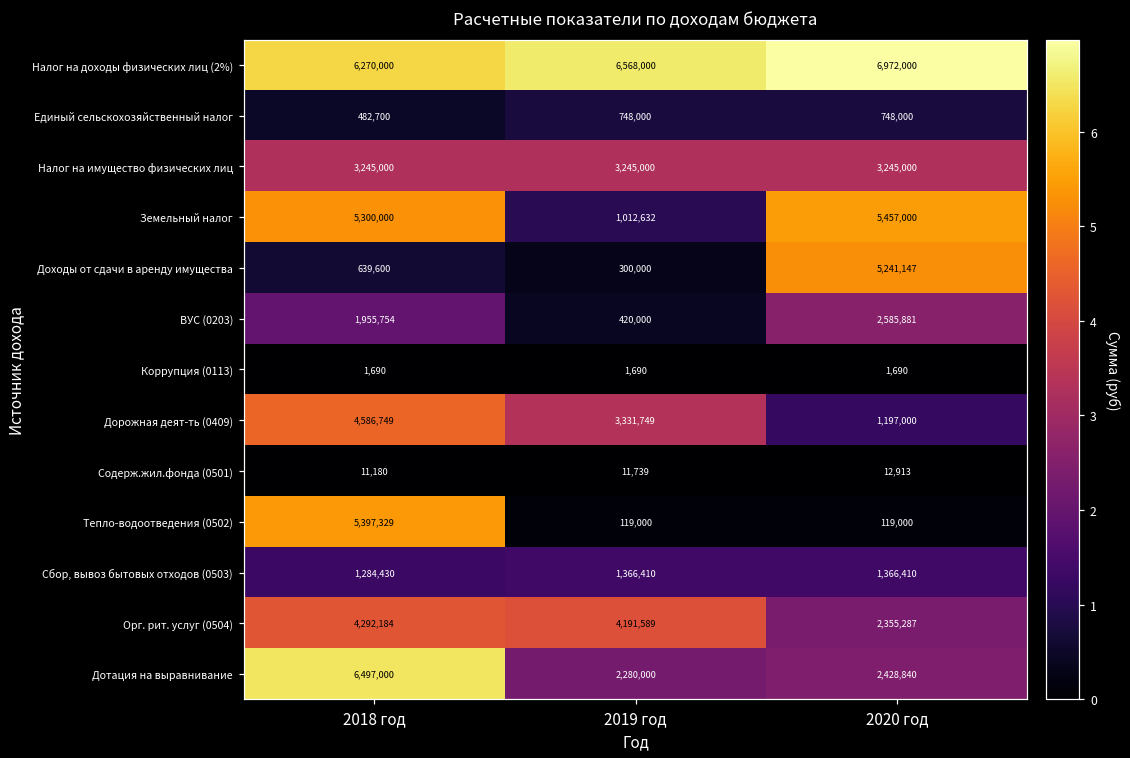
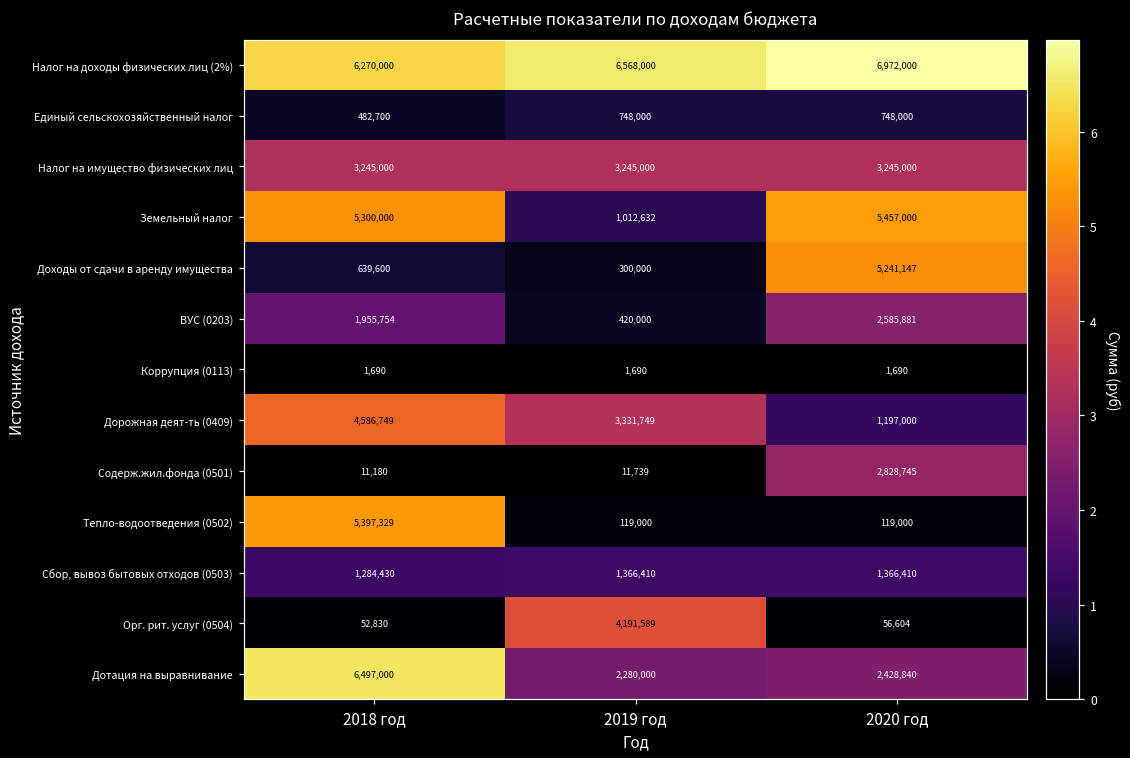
Содерж.жил.фонда (0501), 2020 год: 12,913 -> 2,828,745
Орг. рит. услуг (0504), 2018 год: 4,292,184 -> 52,830
Орг. рит. услуг (0504), 2020 год: 2,355,287 -> 56,604
